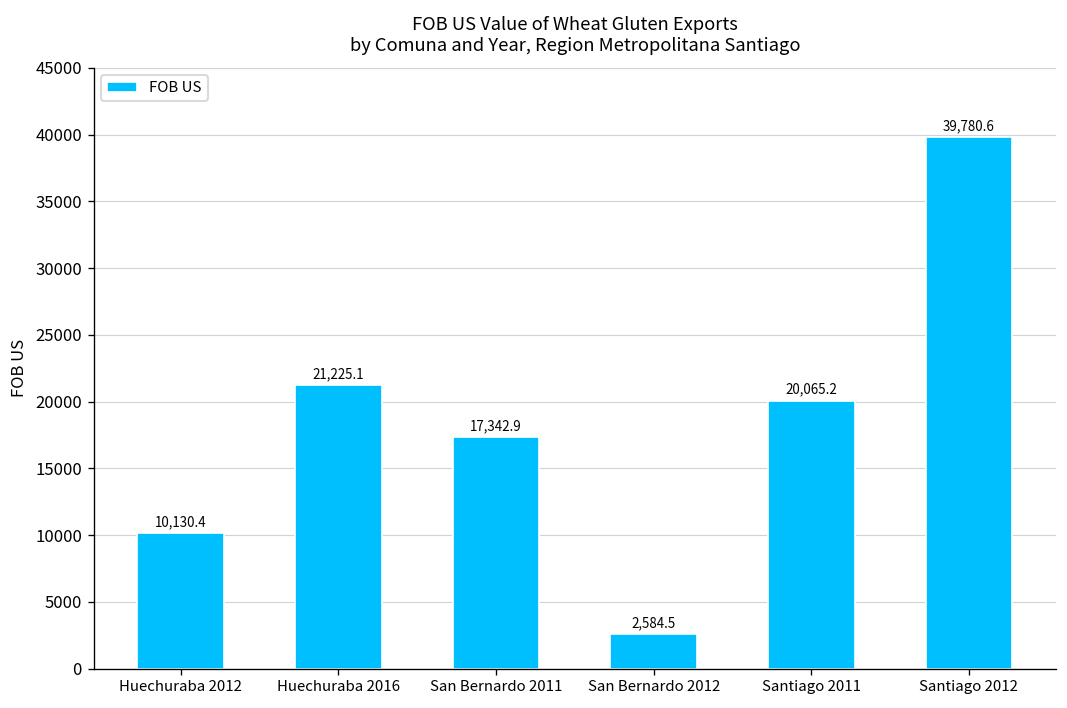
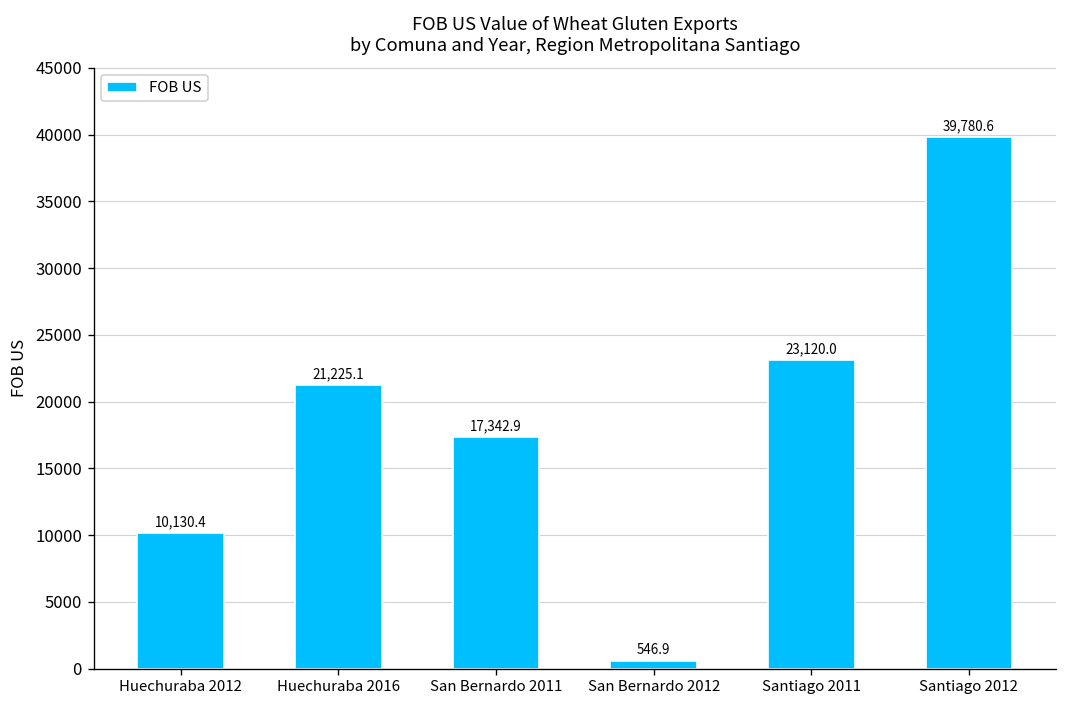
San Bernardo 2012: 2,584.5 -> 546.9
Santiago 2011: 20,065.2 -> 23,120.0
